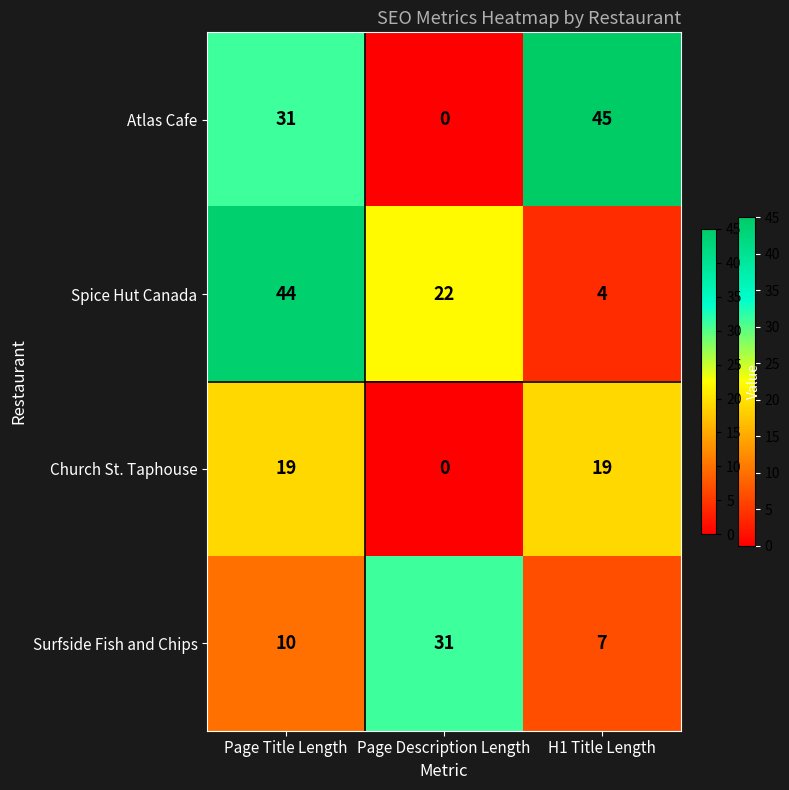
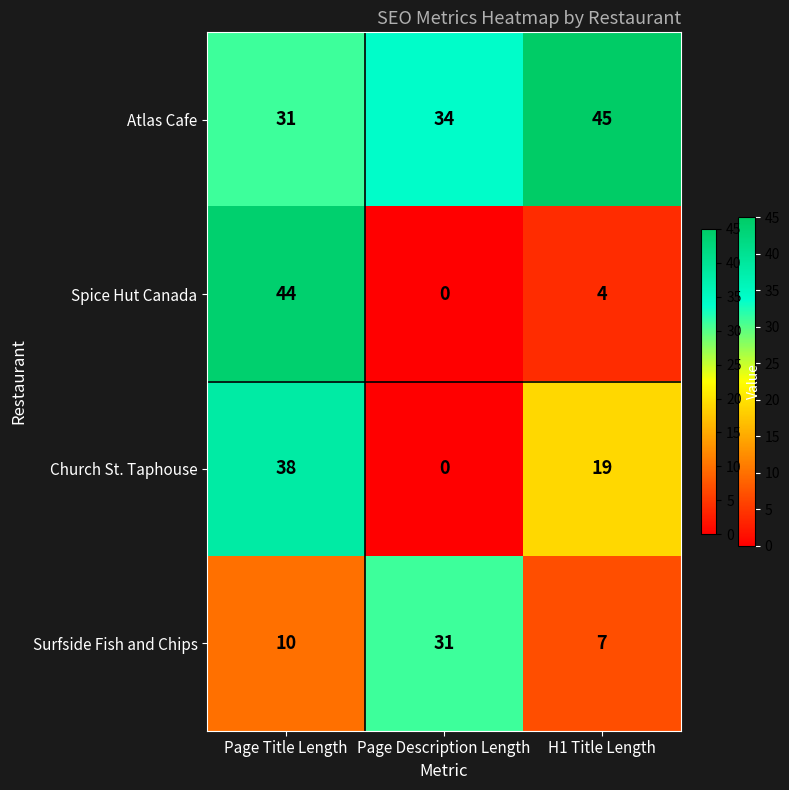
Atlas Cafe, Page Description Length: 0 -> 34
Spice Hut Canada, Page Description Length: 22 -> 0
Church St. Taphouse, Page Title Length: 19 -> 38
